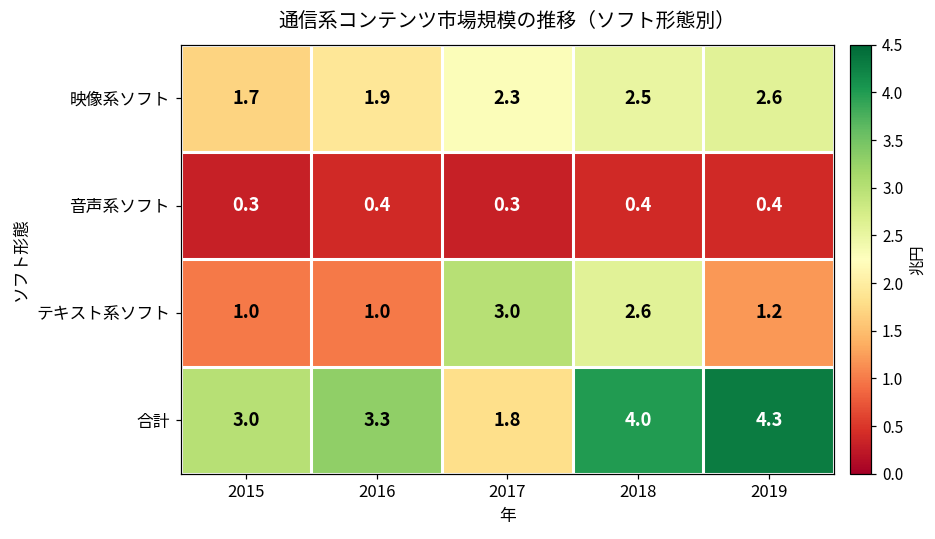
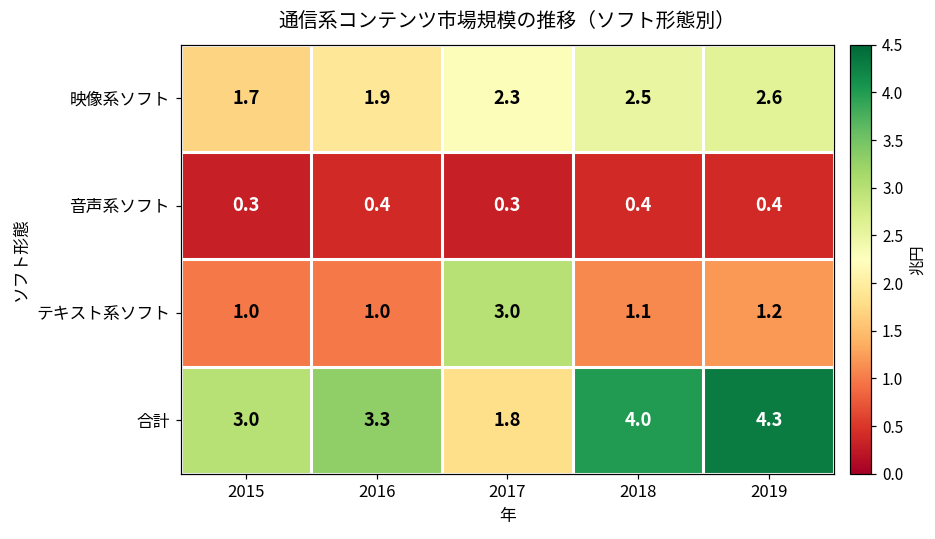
テキスト系ソフト, 2018: 2.6 -> 1.1
